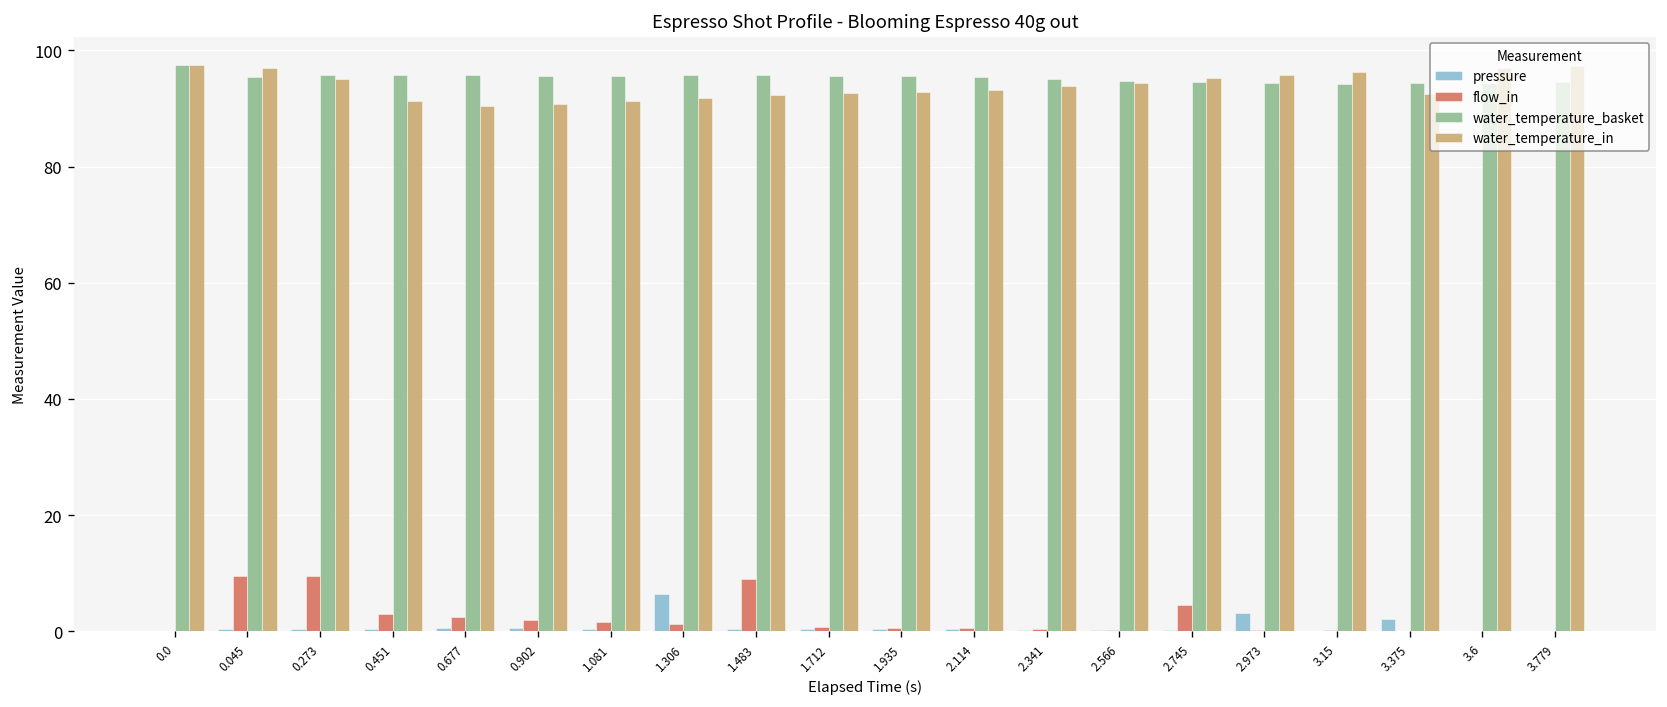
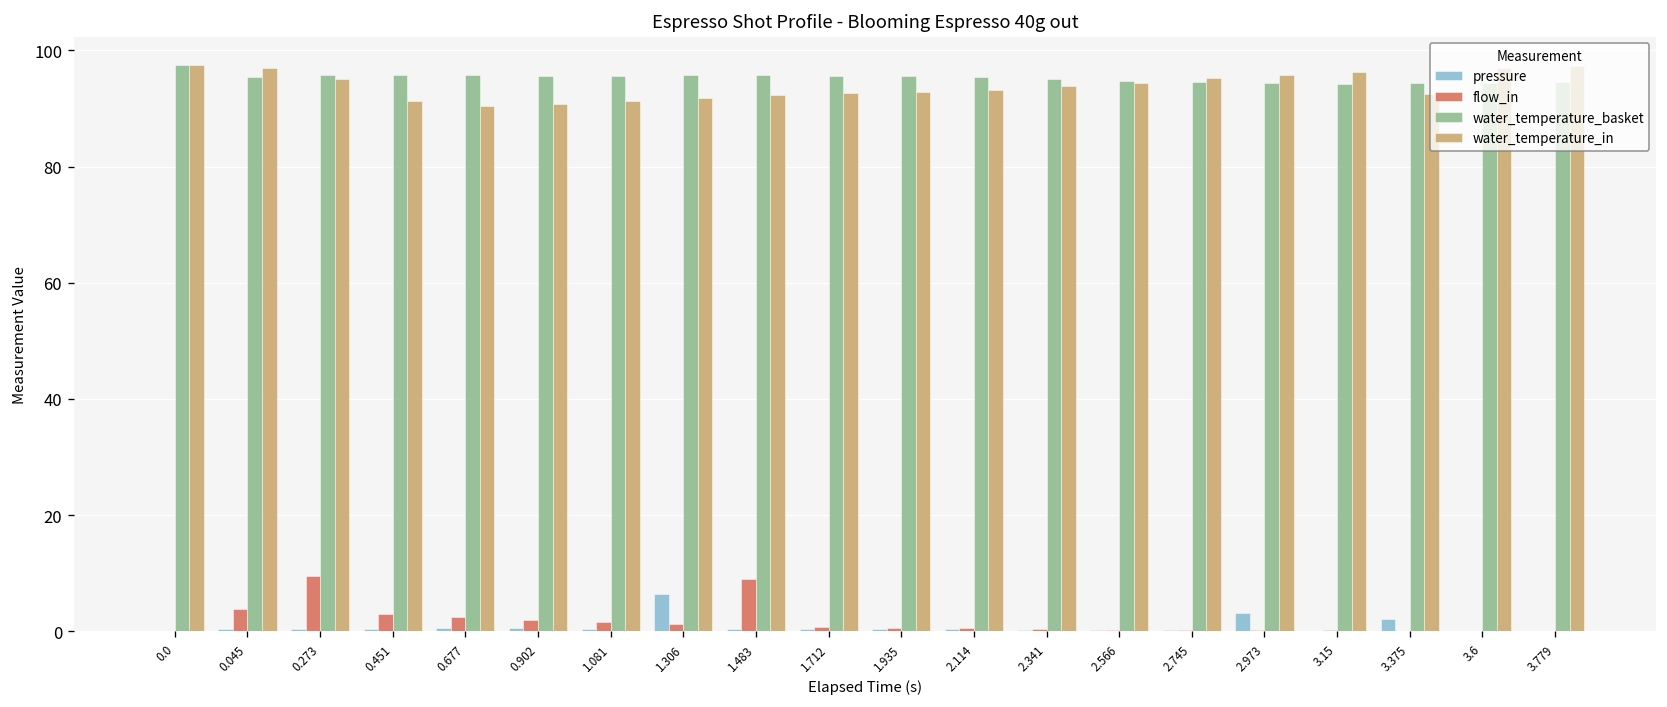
flow_in, 0.045: 10 -> 4
flow_in, 2.745: 5 -> 0
